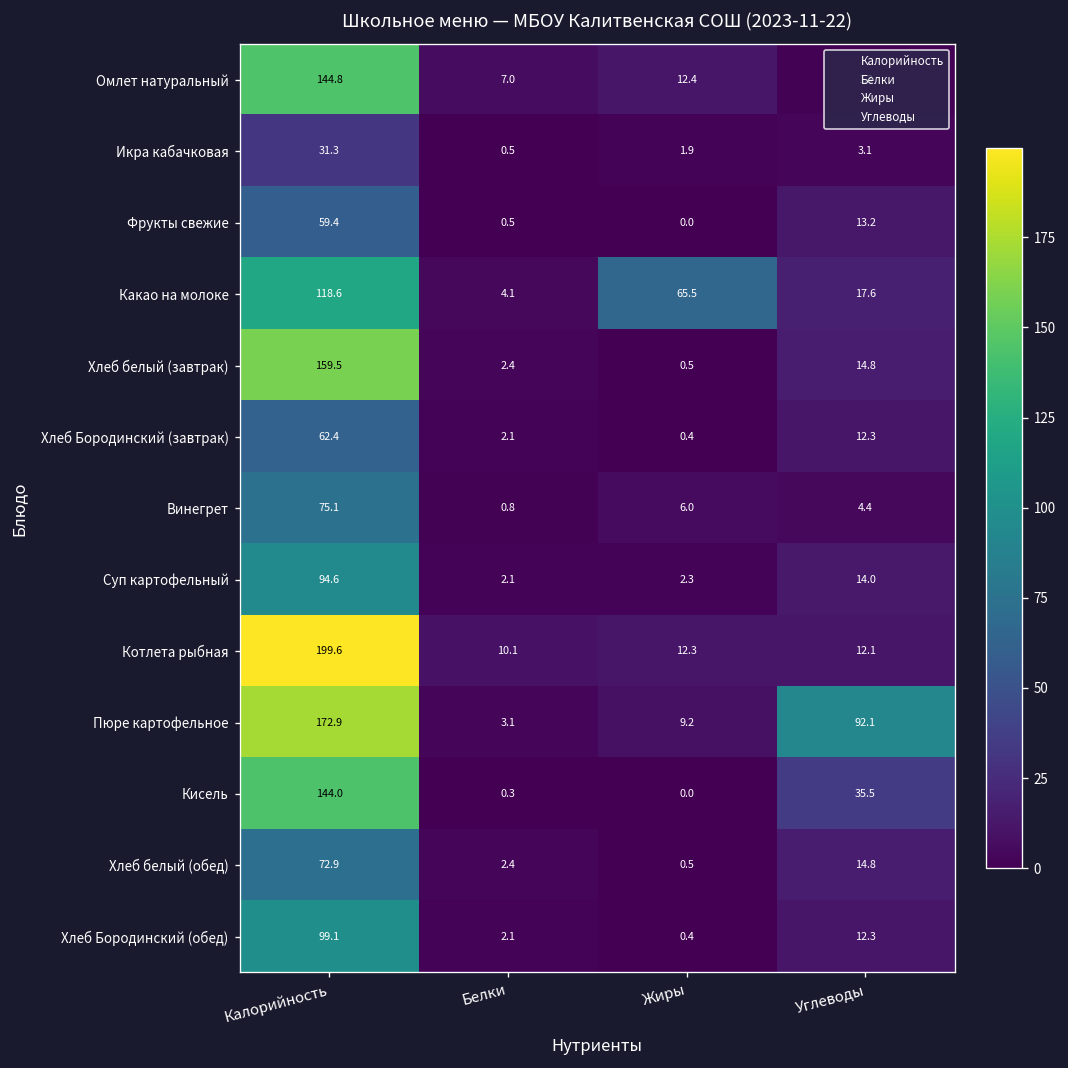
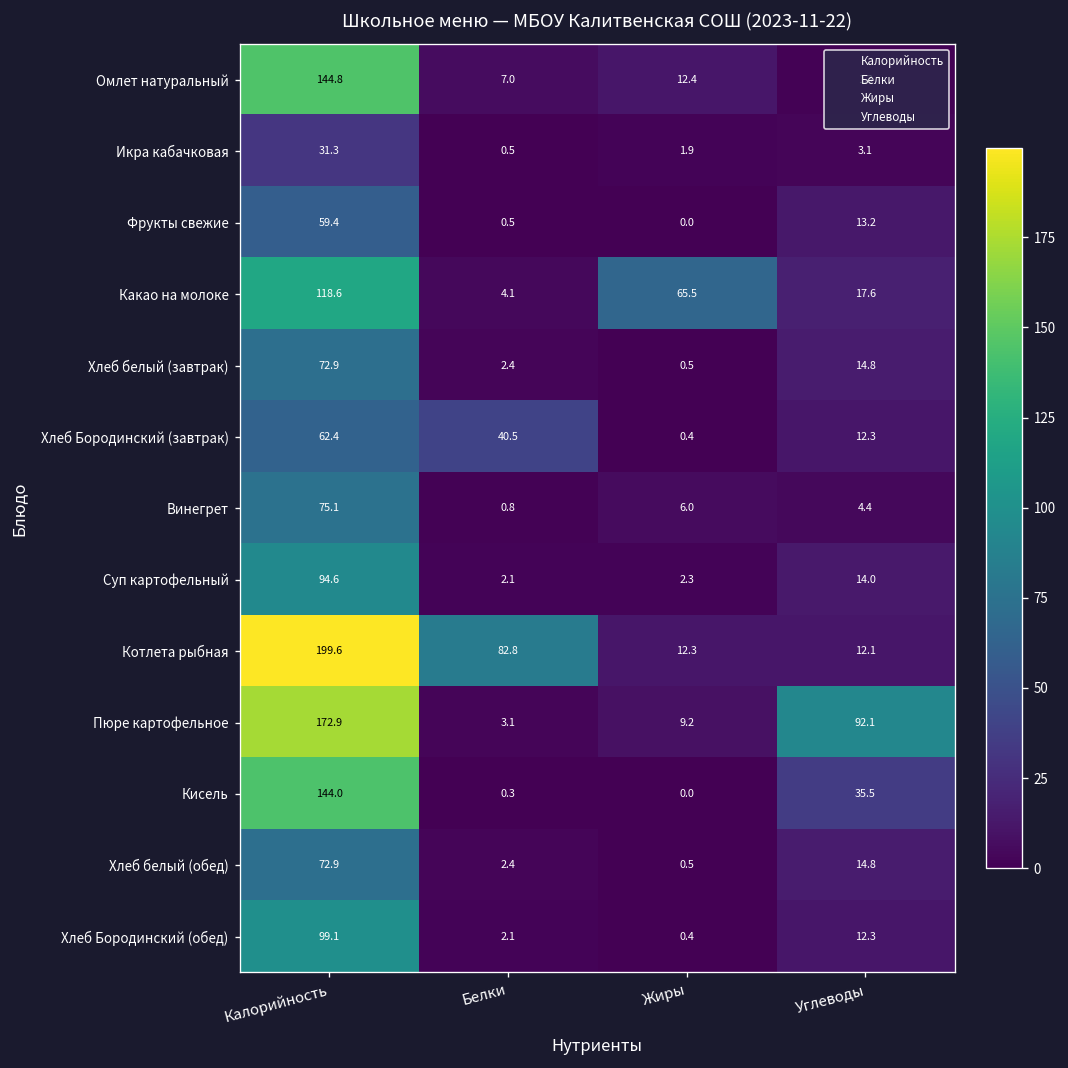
Хлеб белый (завтрак), Калорийность: 159.5 -> 72.9
Хлеб Бородинский (завтрак), Белки: 2.1 -> 40.5
Котлета рыбная, Белки: 10.1 -> 82.8
